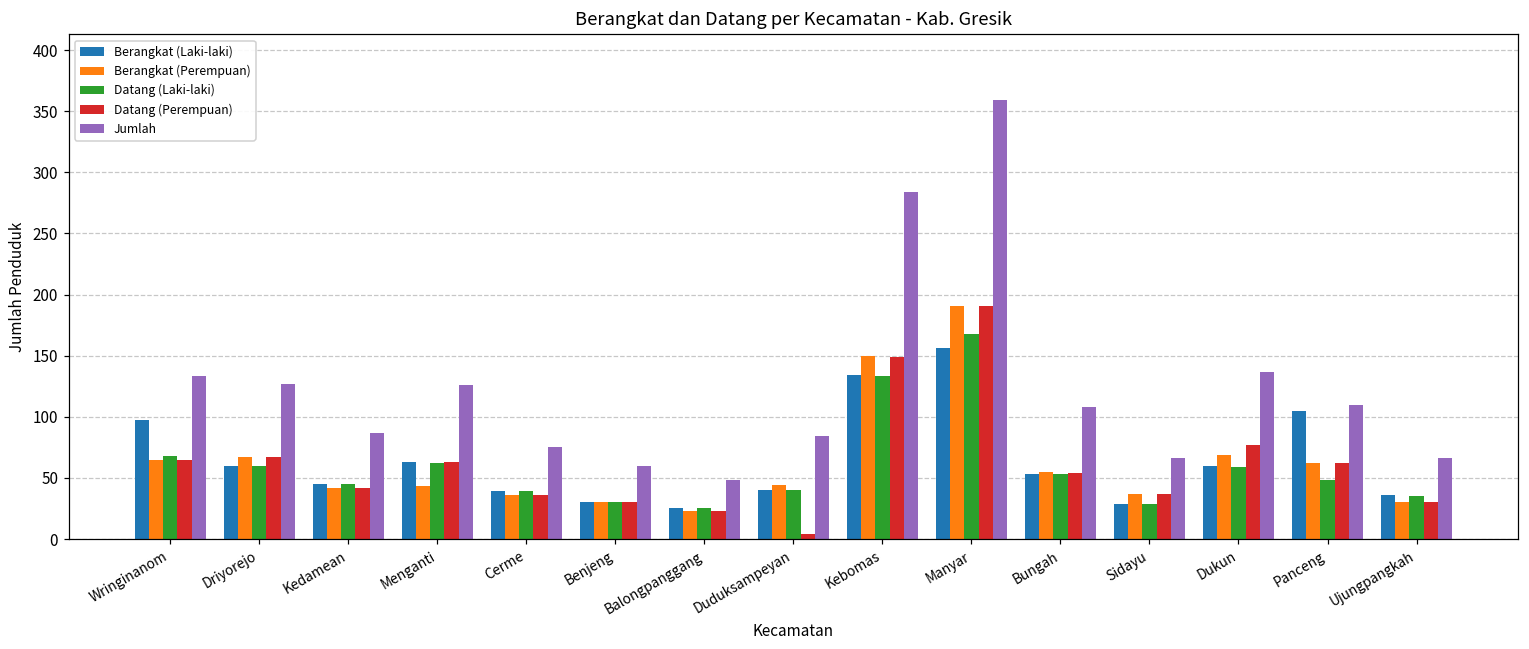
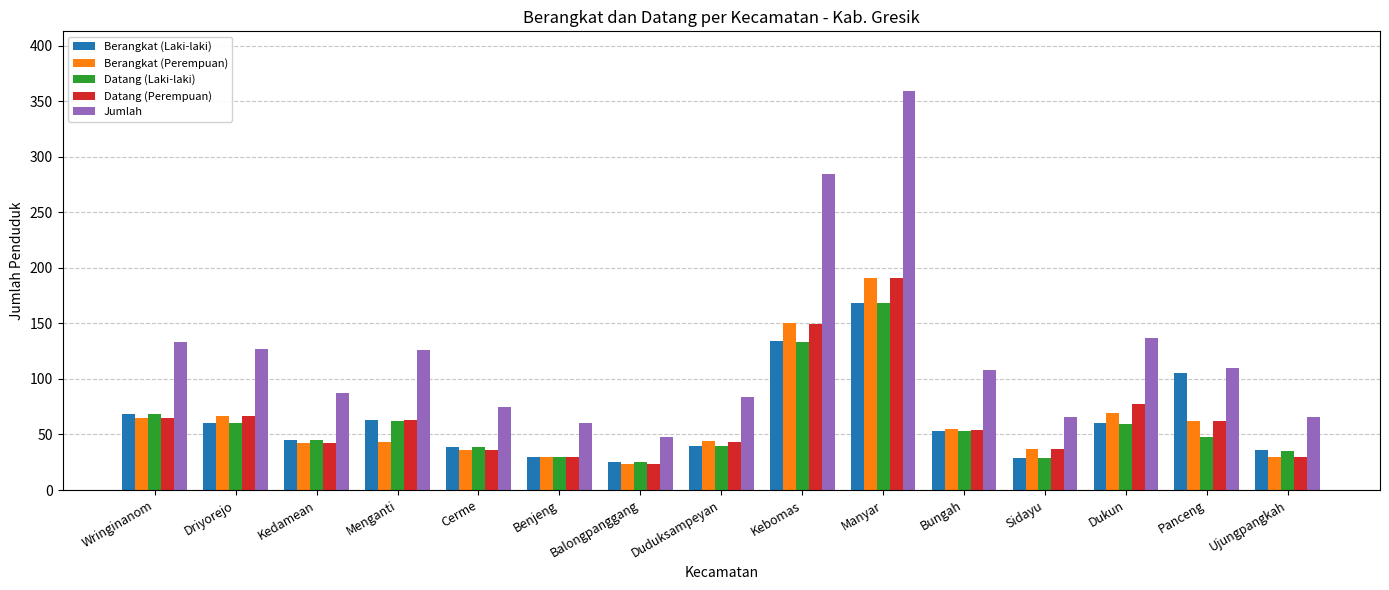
Berangkat (Laki-laki), Wringinanom: 97 -> 68
Datang (Perempuan), Duduksampeyan: 4 -> 43
Berangkat (Laki-laki), Manyar: 156 -> 168
